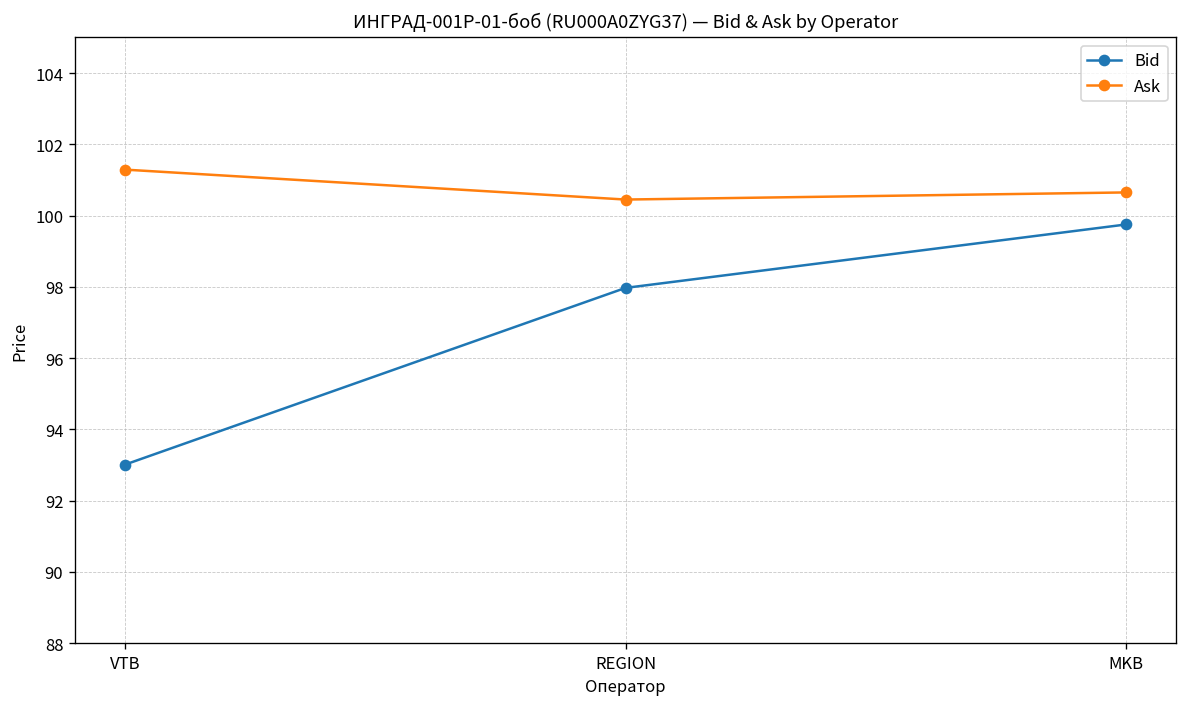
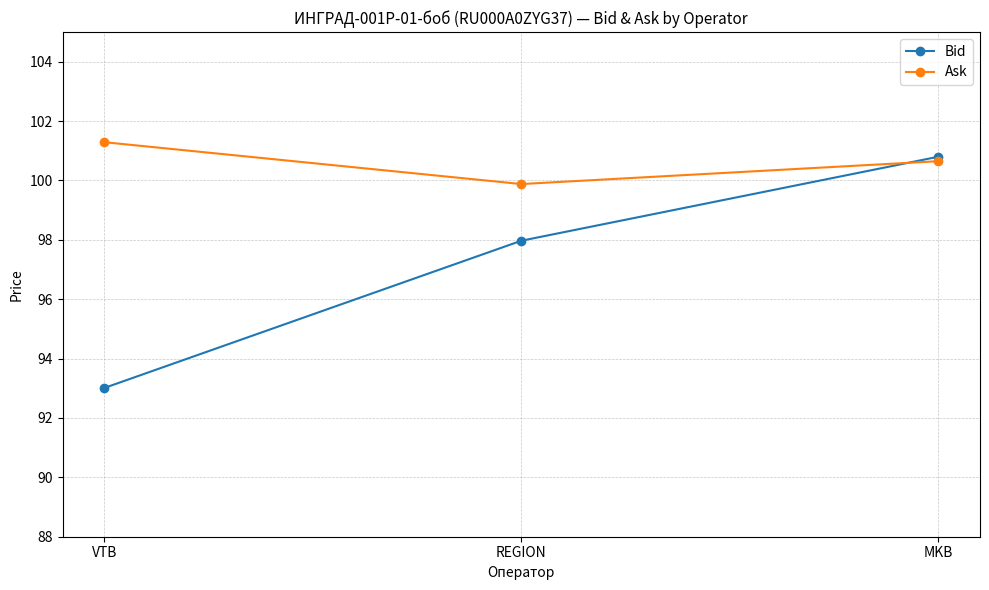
Ask, REGION: 100.5 -> 99.9
Bid, MKB: 99.8 -> 100.8
